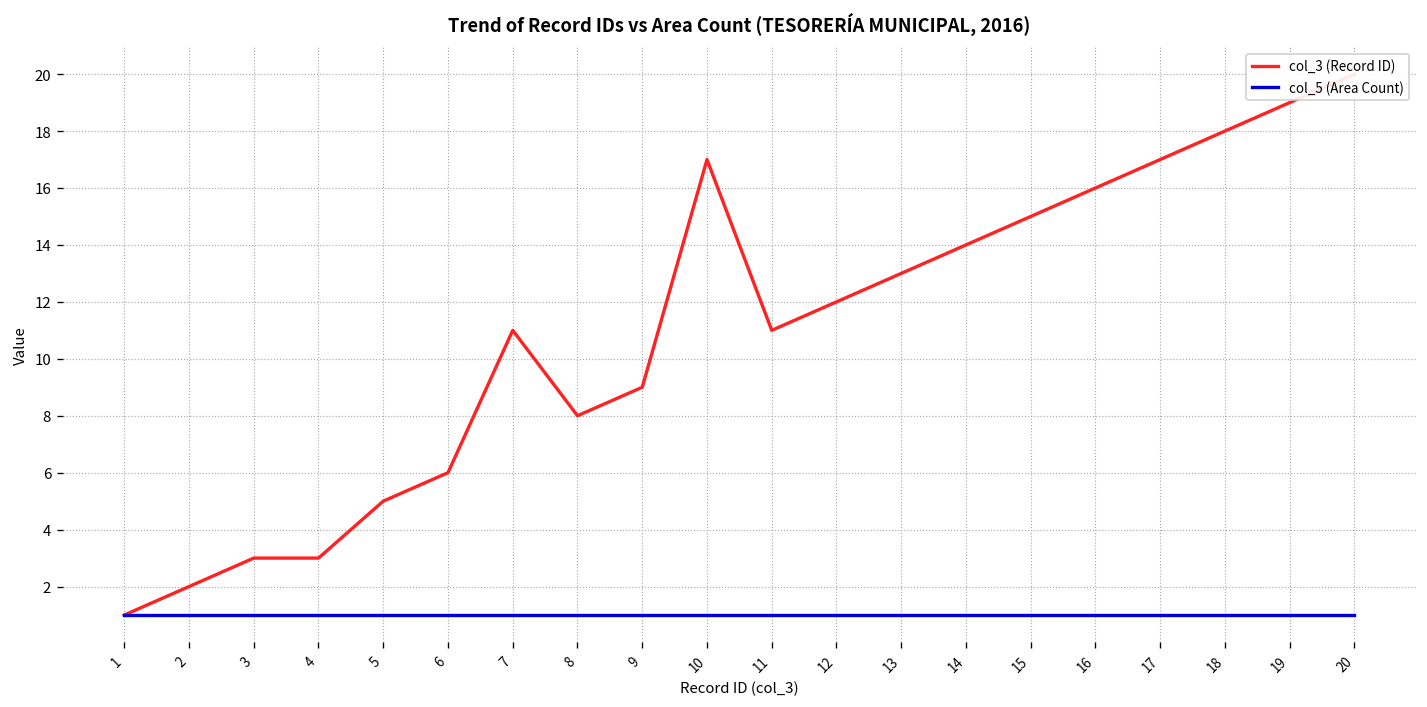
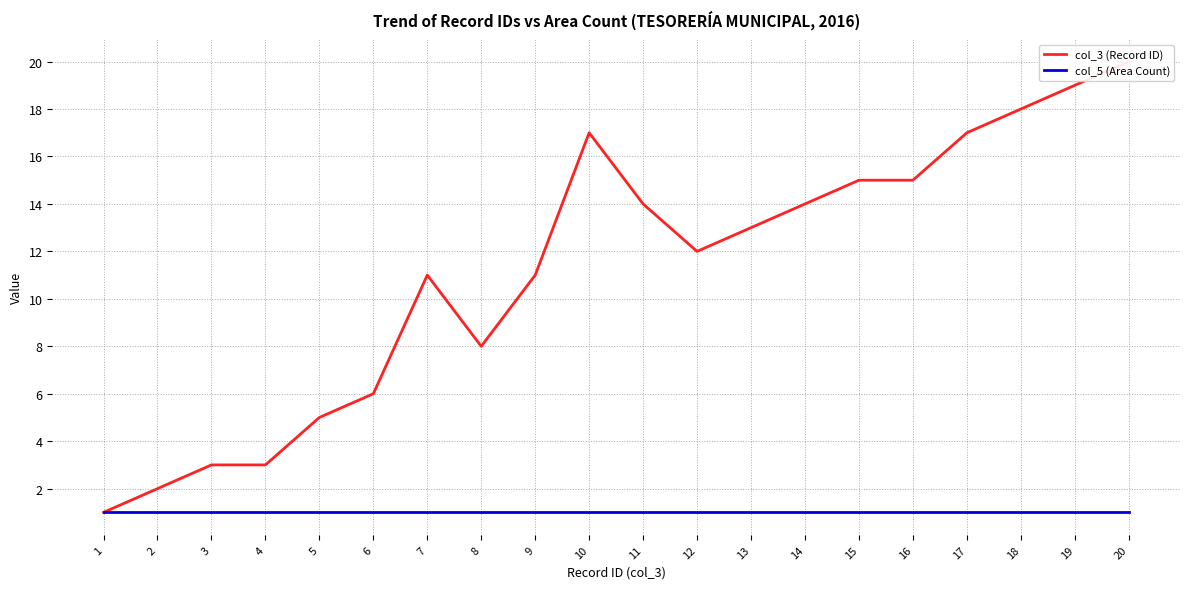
col_3 (Record ID), 9: 9 -> 11
col_3 (Record ID), 11: 11 -> 14
col_3 (Record ID), 16: 16 -> 15
